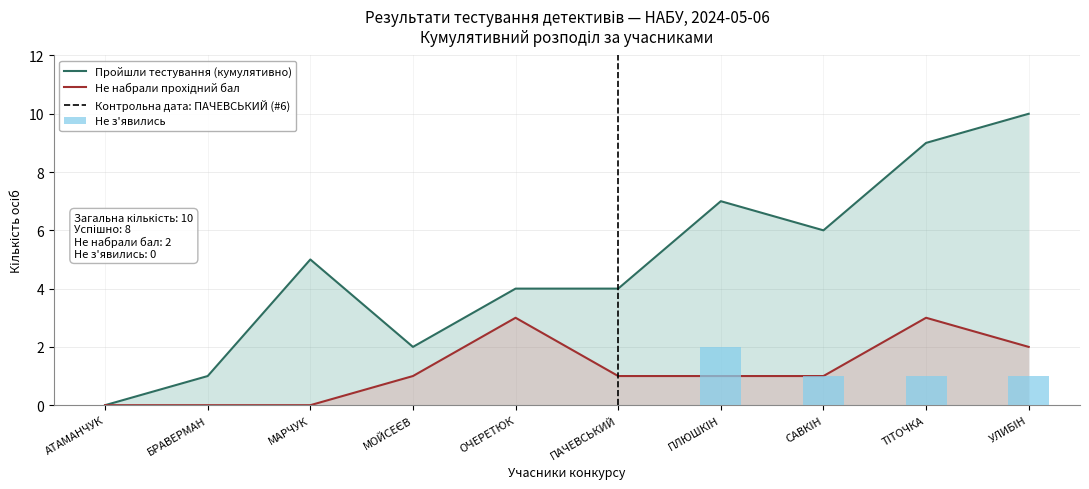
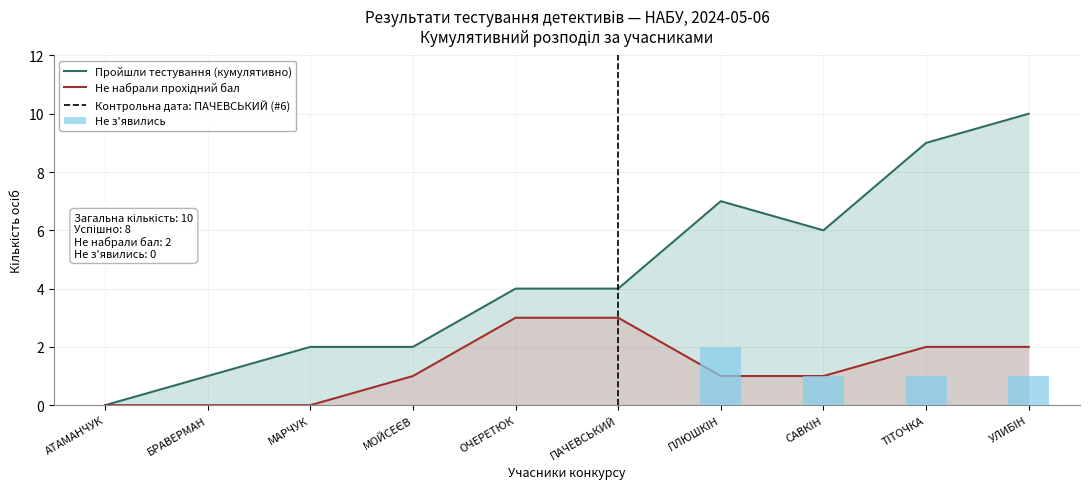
Пройшли тестування (кумулятивно), МАРЧУК: 5 -> 2
Не набрали прохідний бал, ПАЧЕВСЬКИЙ: 1 -> 3
Не набрали прохідний бал, ТІТОЧКА: 3 -> 2
